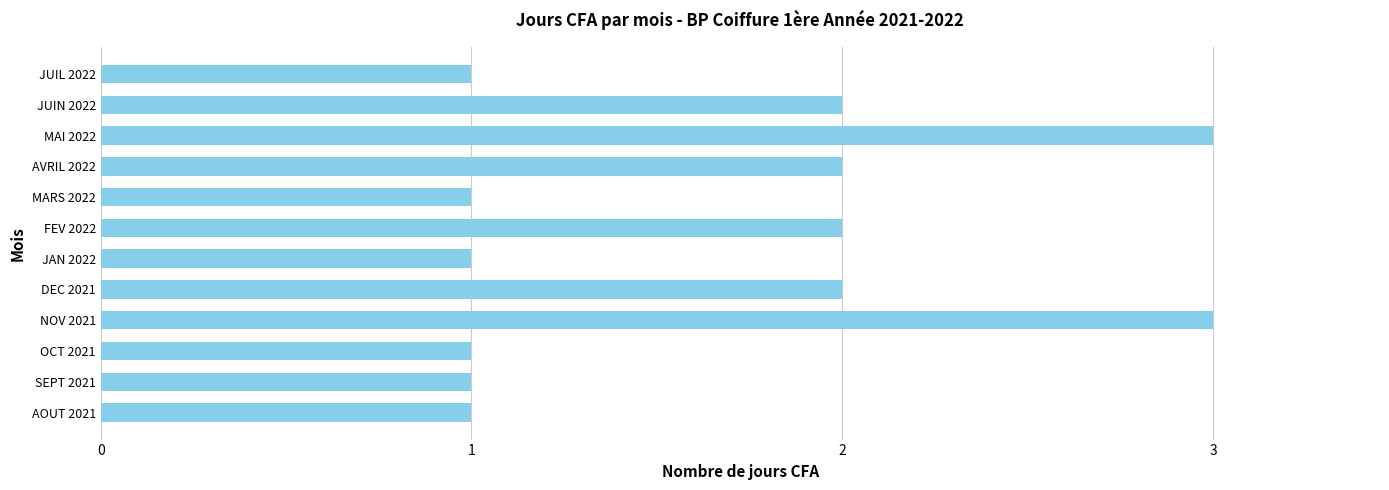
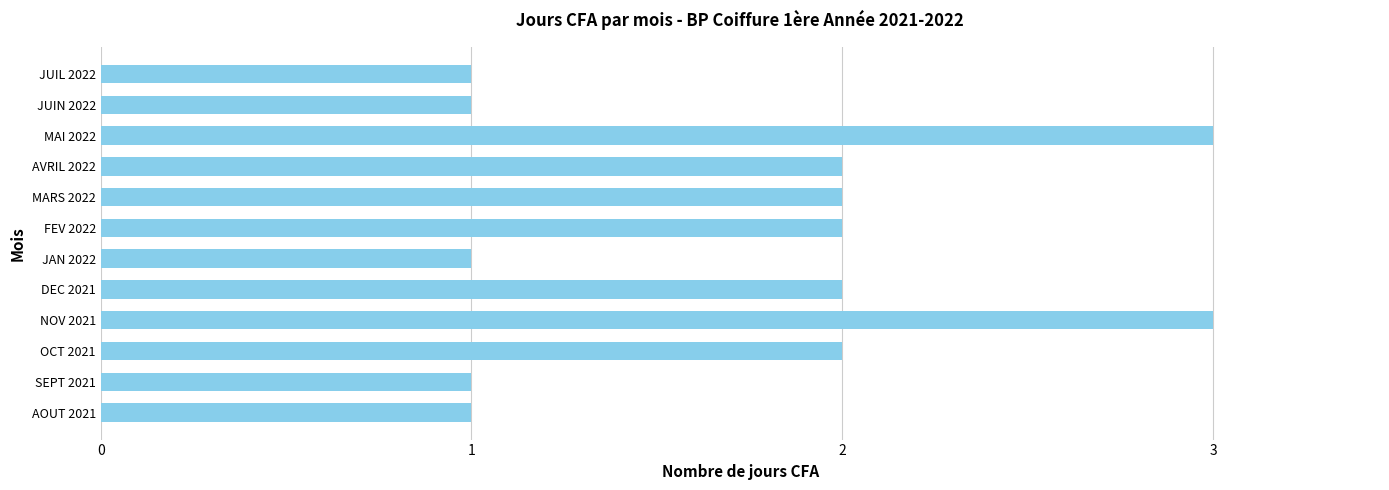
JUIN 2022: 2 -> 1
MARS 2022: 1 -> 2
OCT 2021: 1 -> 2
